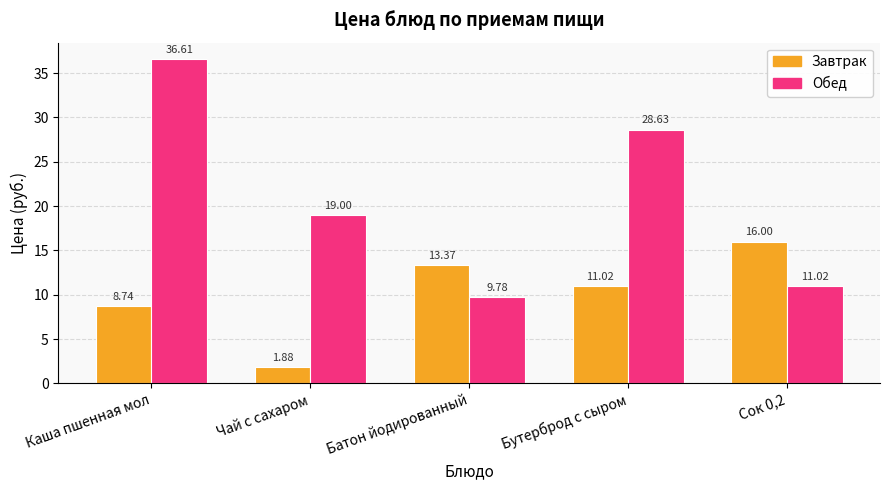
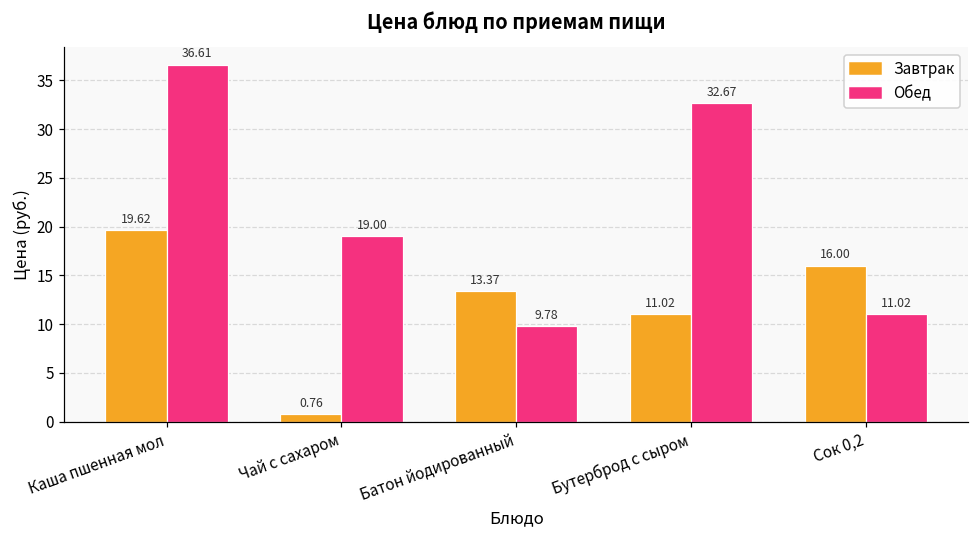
Завтрак, Каша пшенная мол: 8.74 -> 19.62
Завтрак, Чай с сахаром: 1.88 -> 0.76
Обед, Бутерброд с сыром: 28.63 -> 32.67
